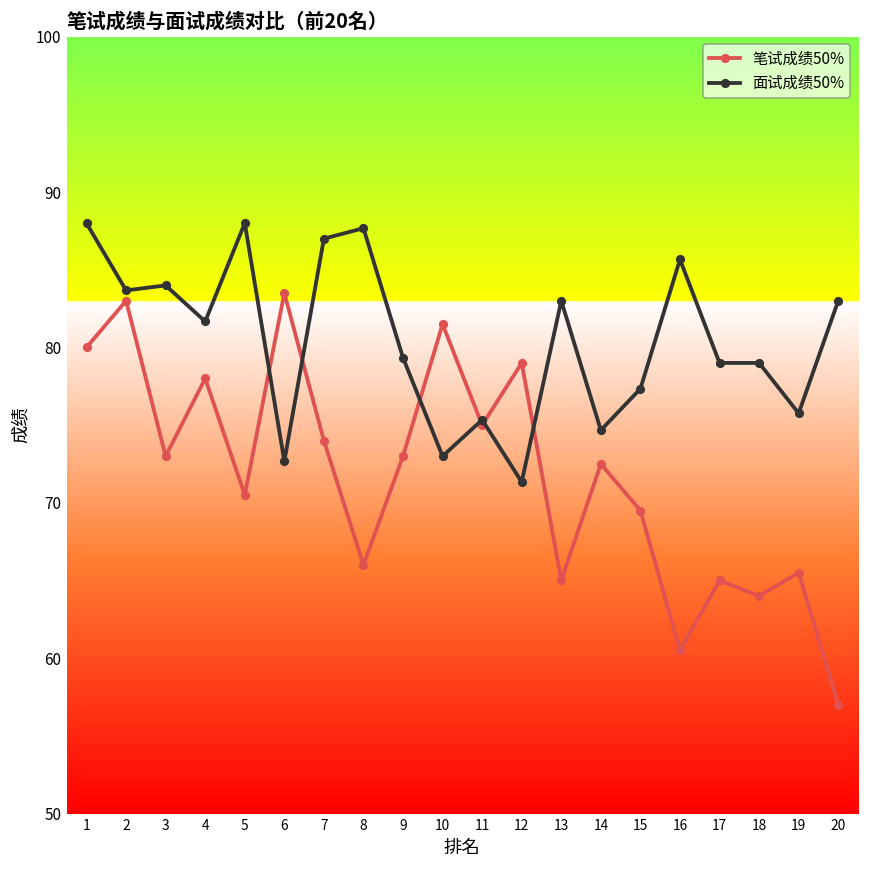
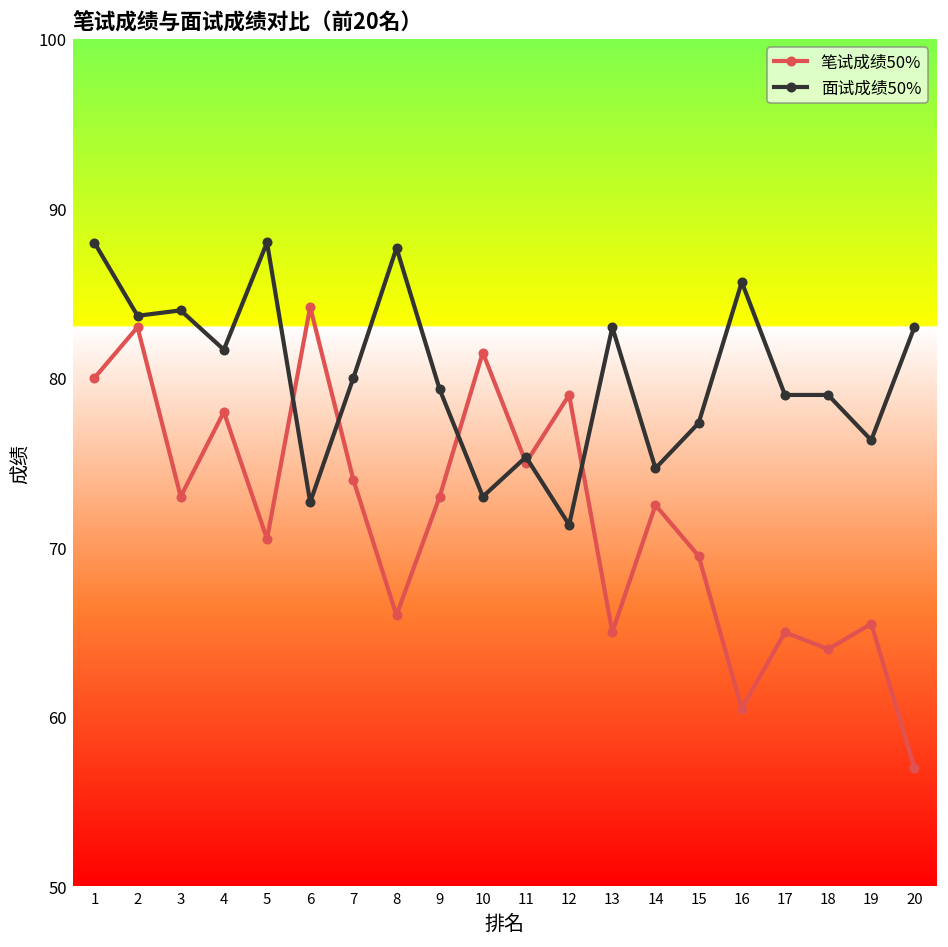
笔试成绩50%, 6: 83.5 -> 84.2
面试成绩50%, 7: 87 -> 80
面试成绩50%, 19: 75.8 -> 76.3
